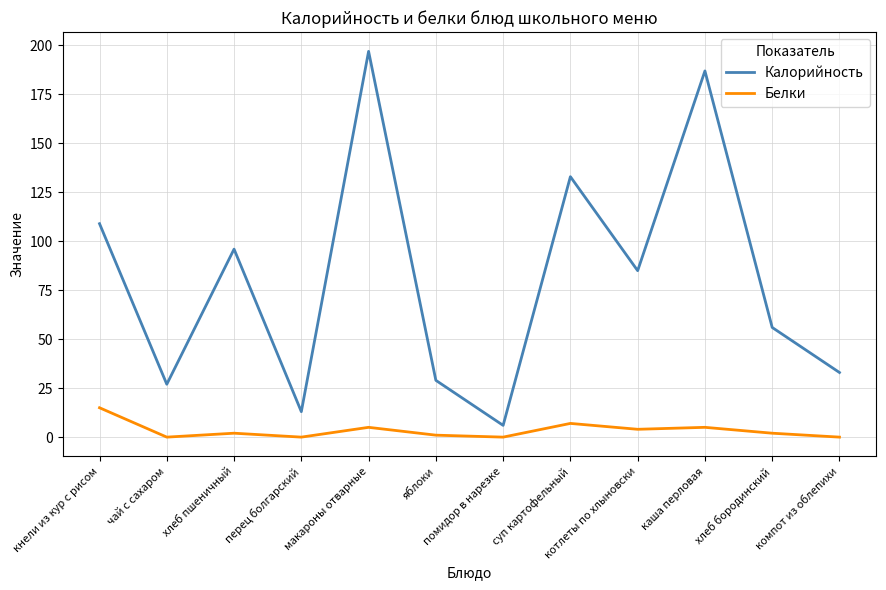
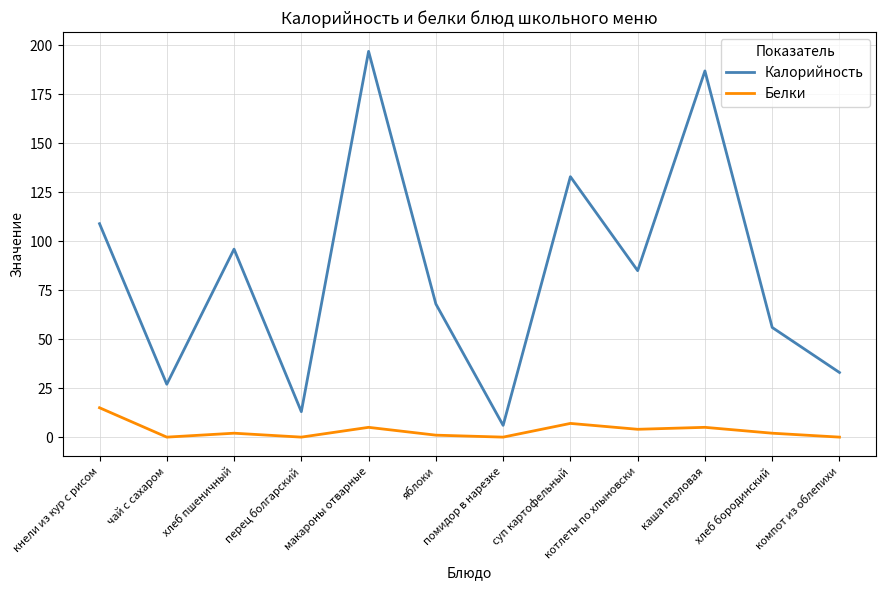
Калорийность, яблоки: 29 -> 68
